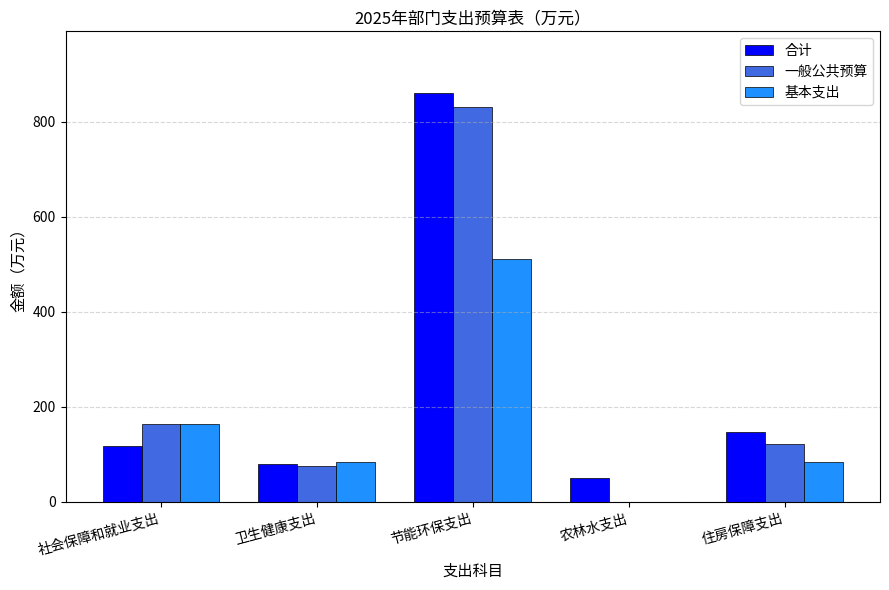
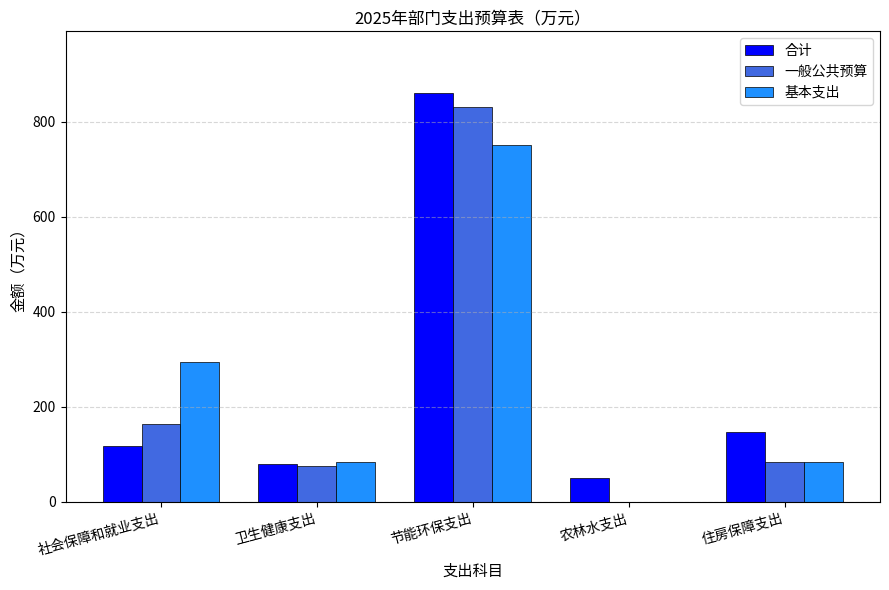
基本支出, 社会保障和就业支出: 160 -> 290
基本支出, 节能环保支出: 510 -> 750
一般公共预算, 住房保障支出: 120 -> 80
